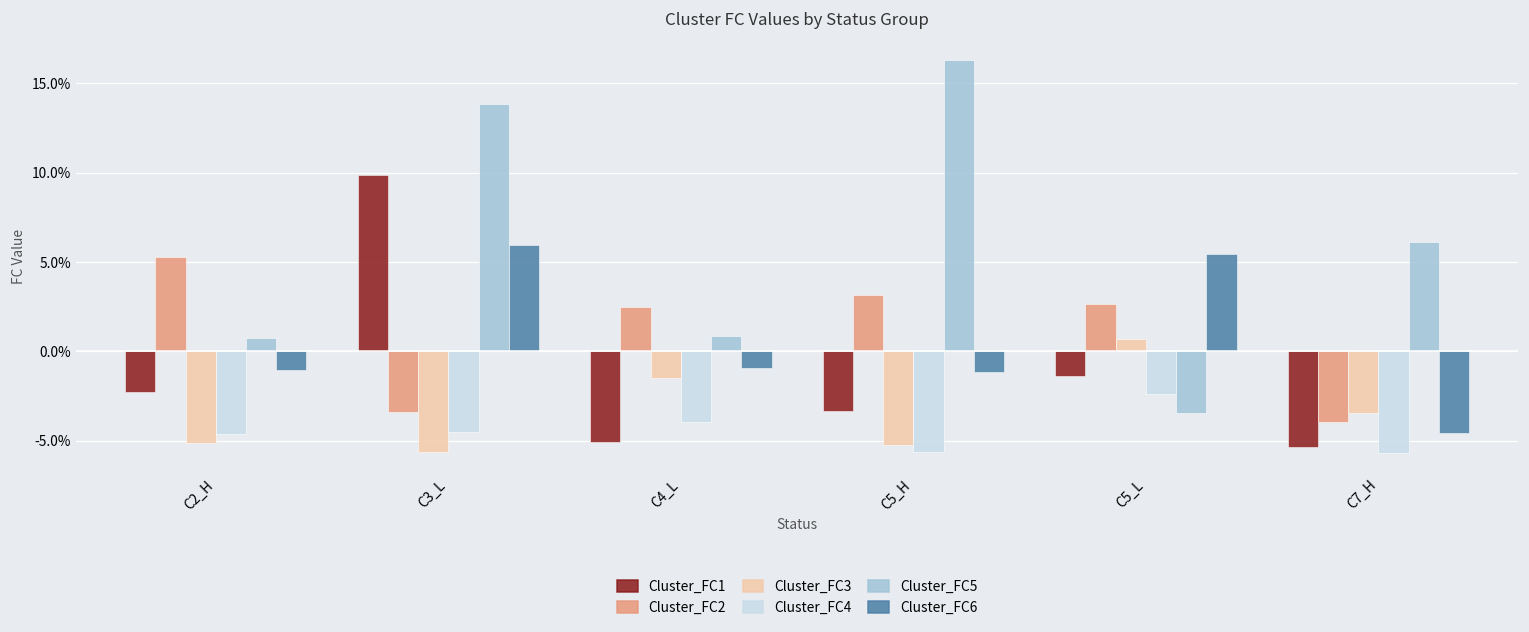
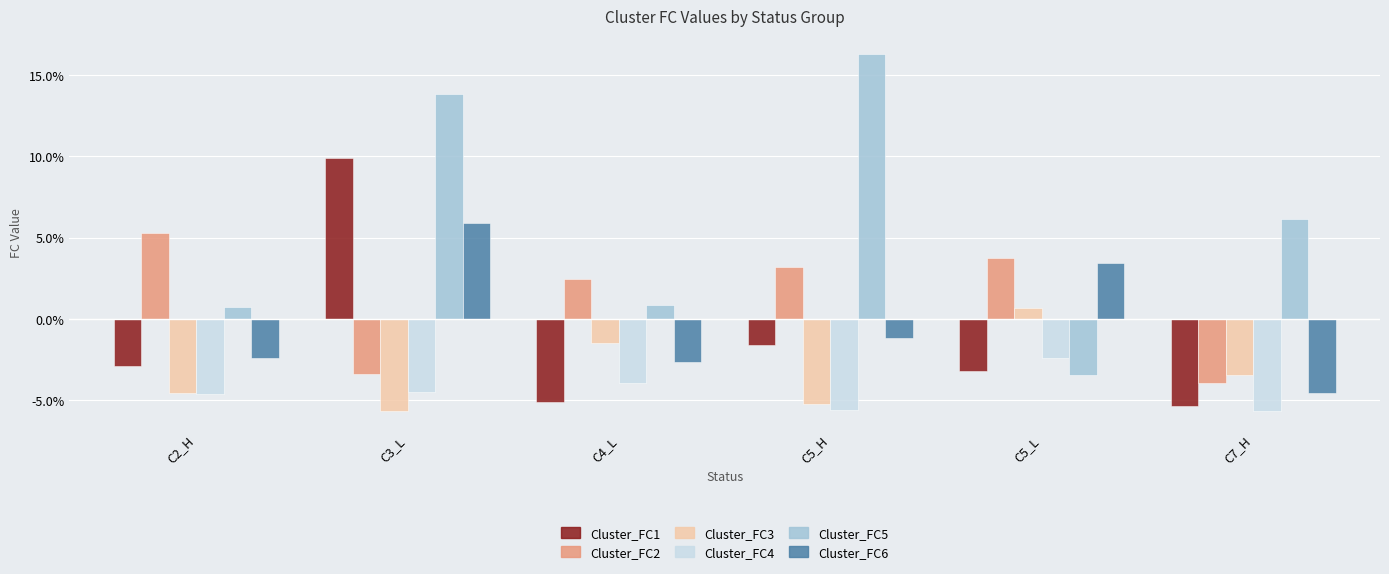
Cluster_FC1, C2_H: -2.3% -> -2.9%
Cluster_FC3, C2_H: -5.1% -> -4.6%
Cluster_FC6, C2_H: -1.1% -> -2.4%
Cluster_FC6, C4_L: -0.9% -> -2.7%
Cluster_FC1, C5_H: -3.3% -> -1.6%
Cluster_FC1, C5_L: -1.4% -> -3.2%
Cluster_FC2, C5_L: 2.7% -> 3.7%
Cluster_FC6, C5_L: 5.4% -> 3.4%
